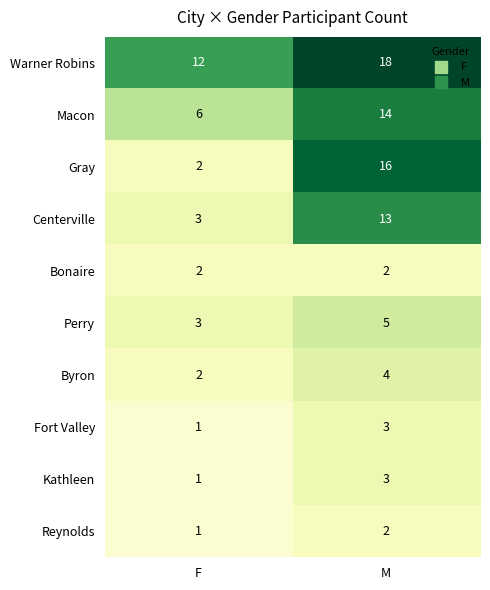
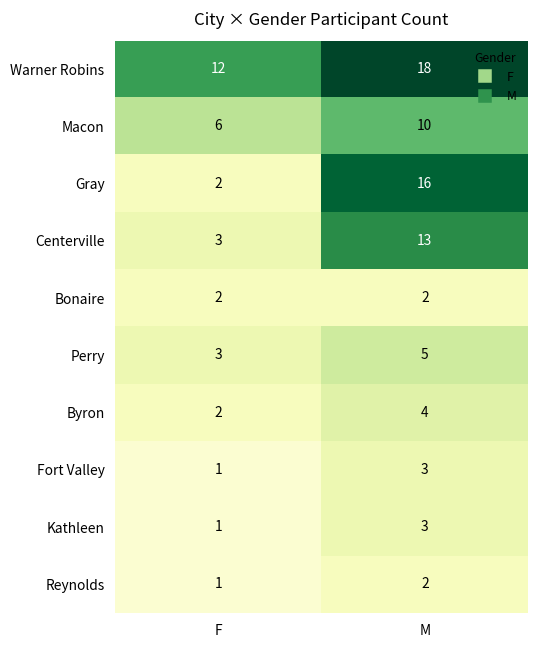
Macon, M: 14 -> 10
